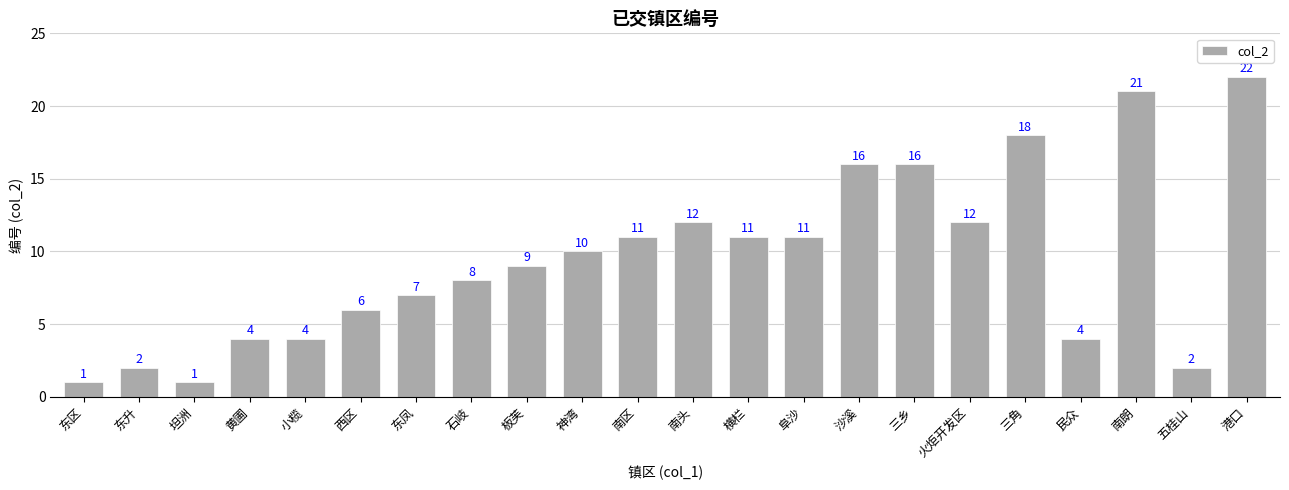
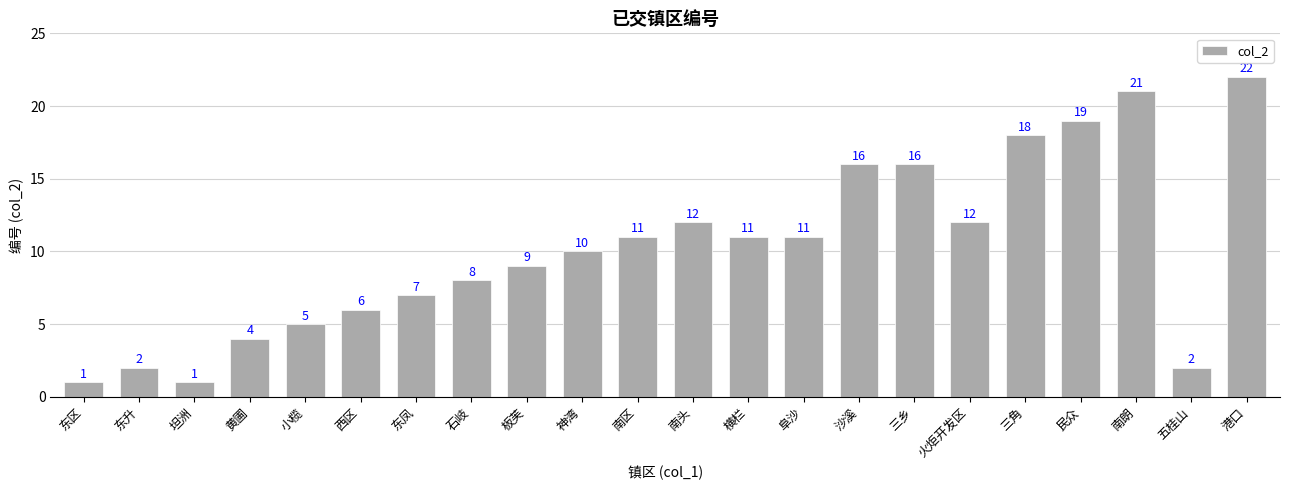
小榄: 4 -> 5
民众: 4 -> 19
